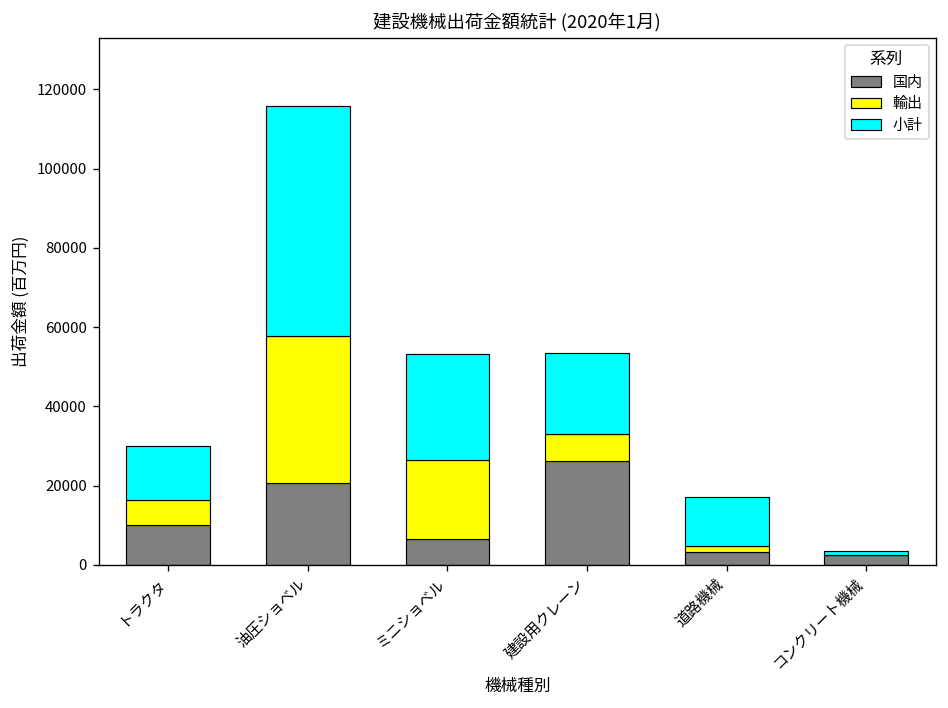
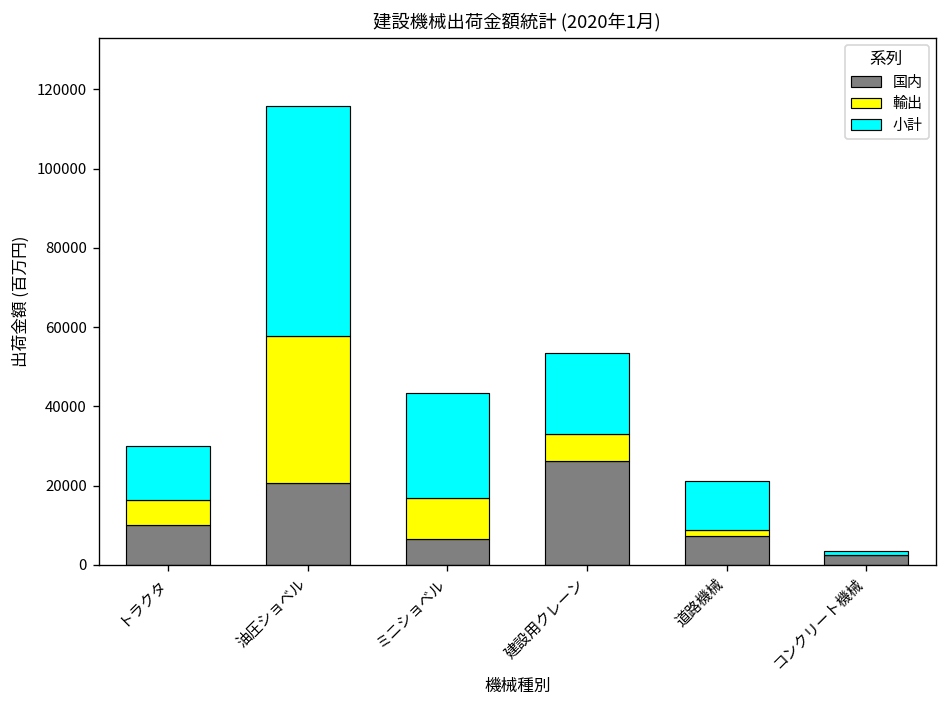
輸出, ミニショベル: 20000 -> 10000
国内, 道路機械: 3000 -> 7000
